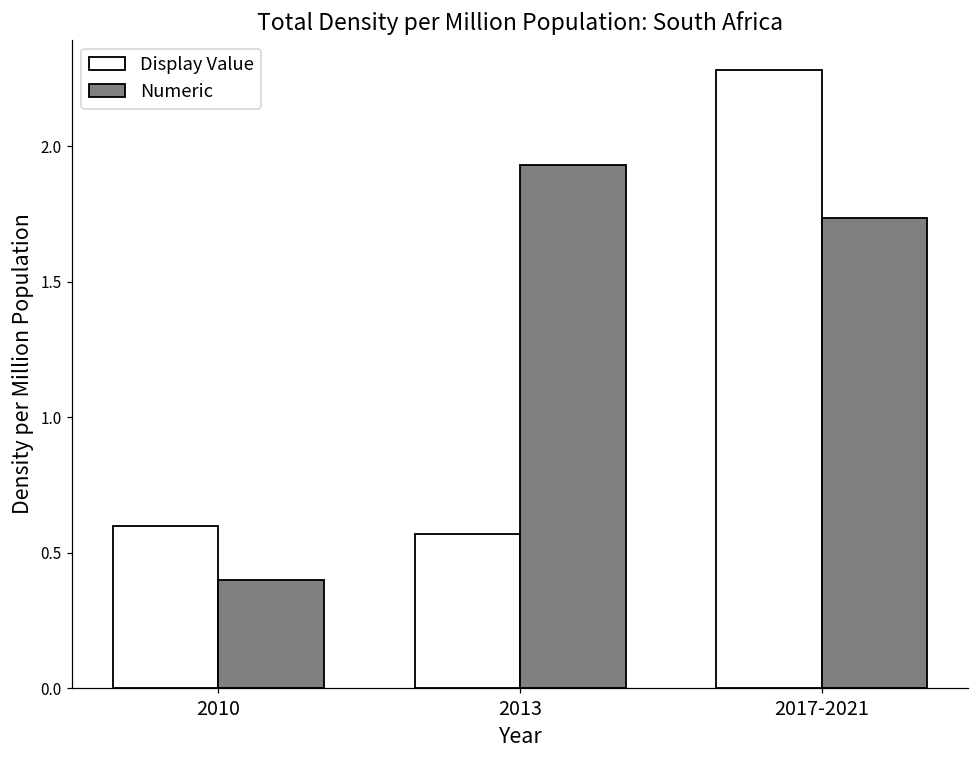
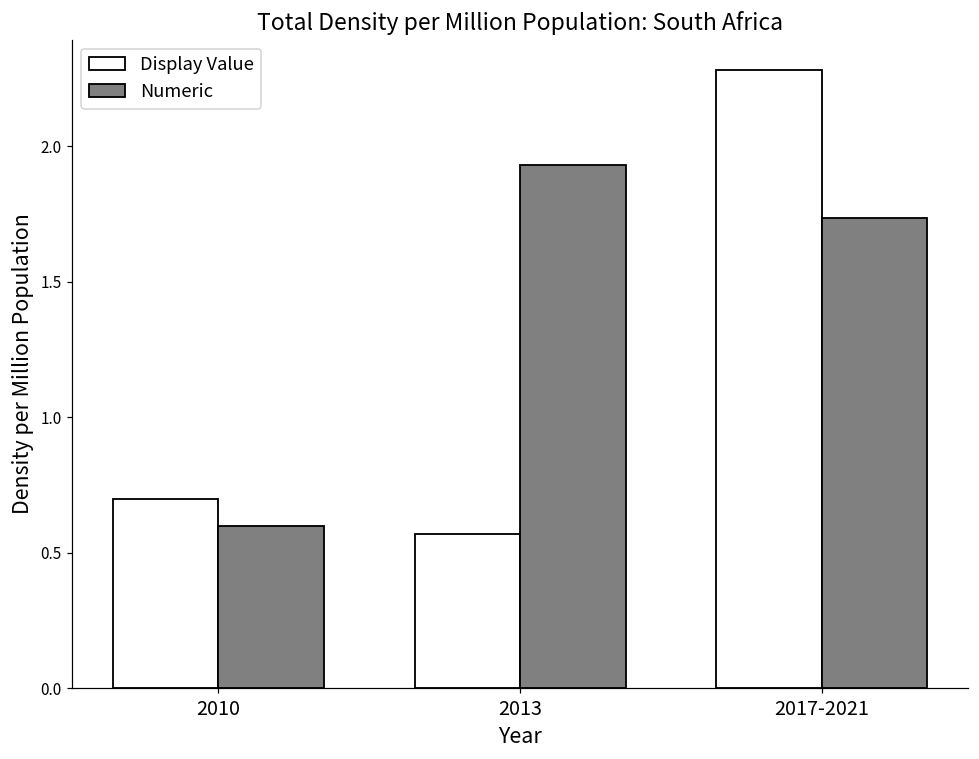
Display Value, 2010: 0.6 -> 0.7
Numeric, 2010: 0.4 -> 0.6
